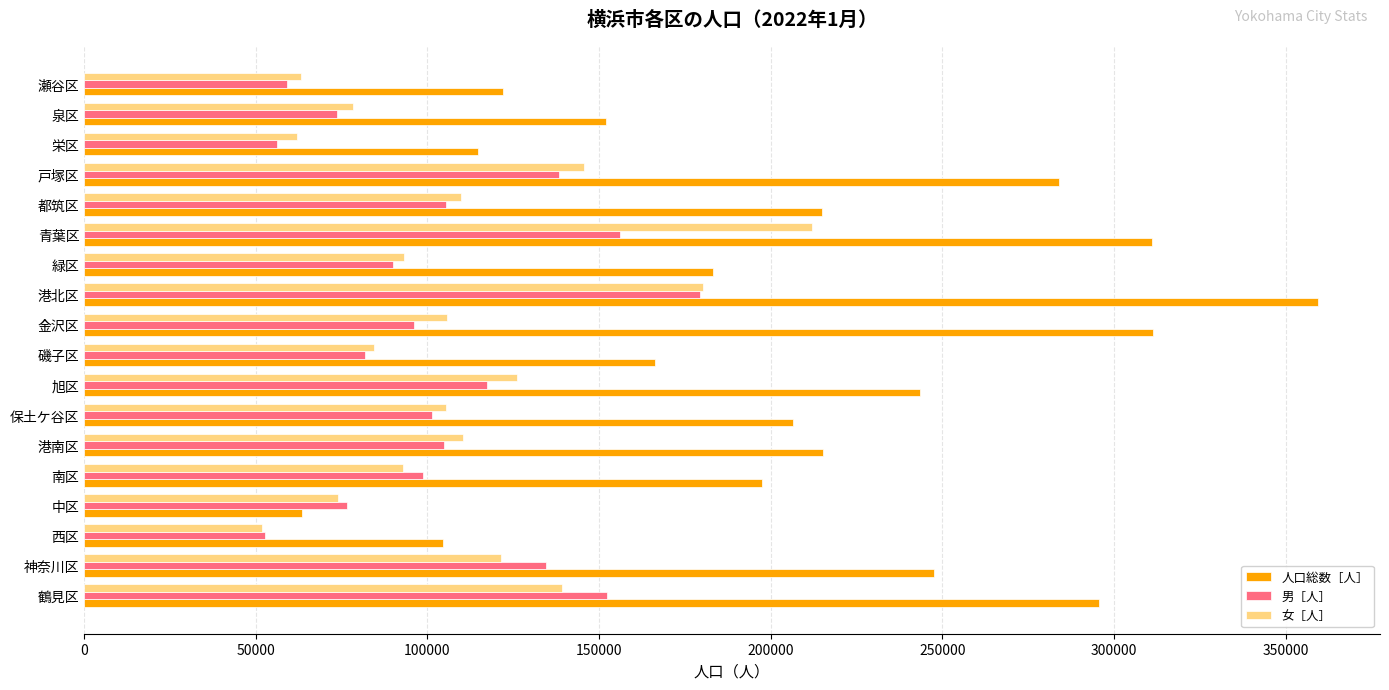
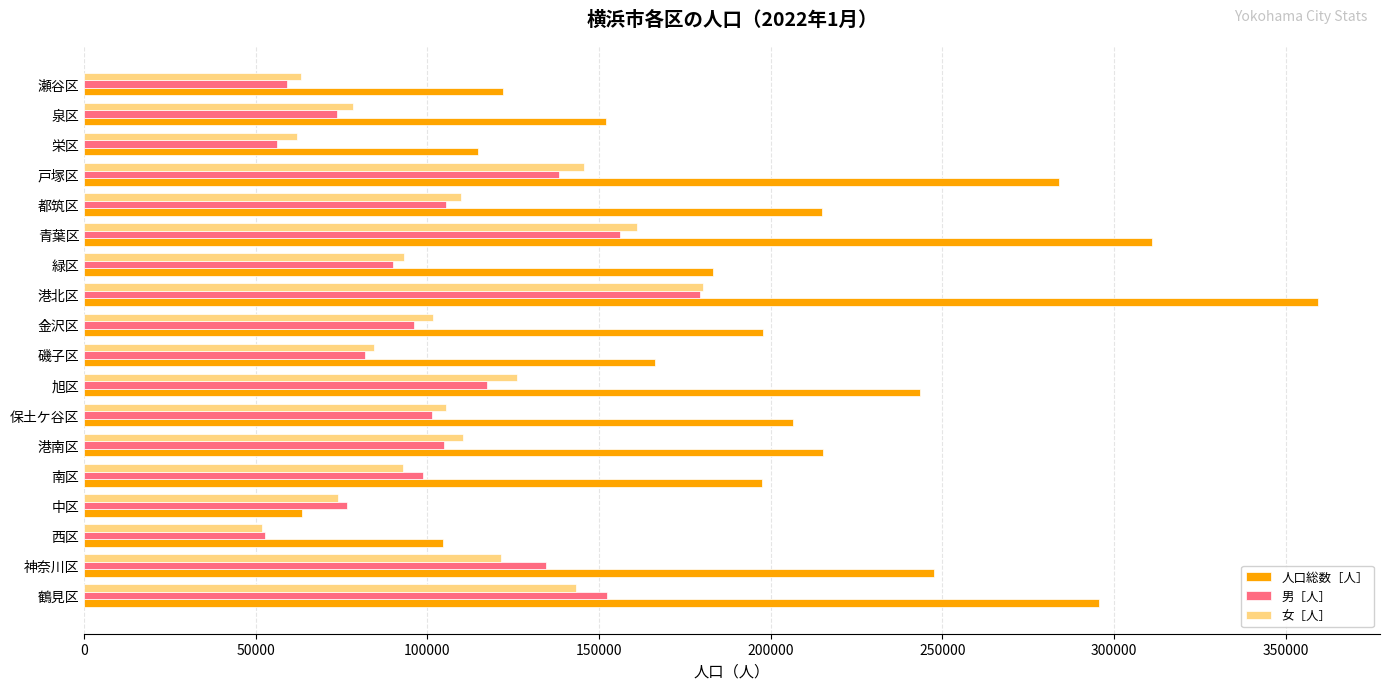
女［人］, 青葉区: 212000 -> 161000
女［人］, 金沢区: 106000 -> 102000
人口総数［人］, 金沢区: 311000 -> 198000
女［人］, 鶴見区: 139000 -> 143000
